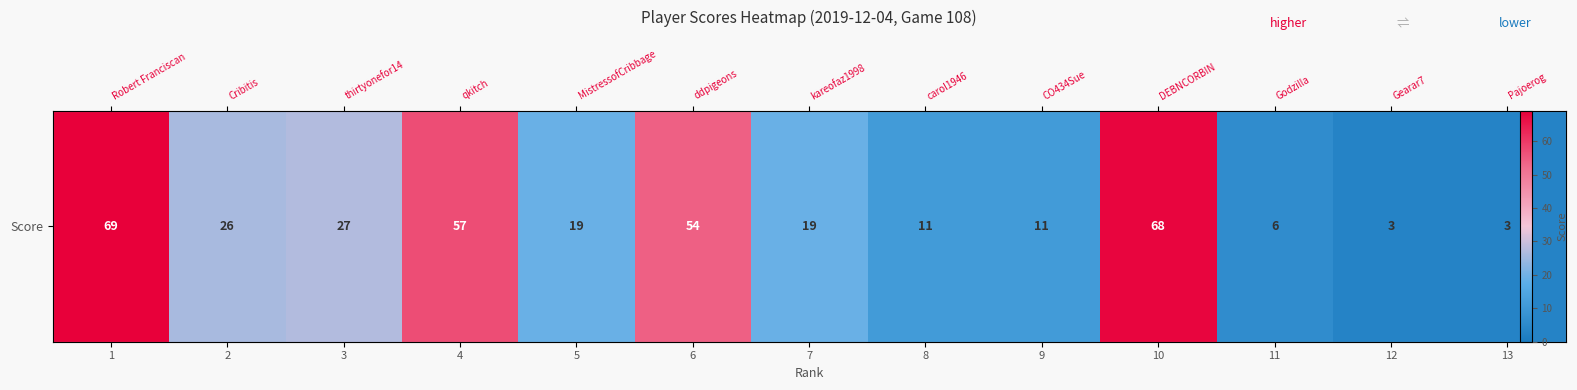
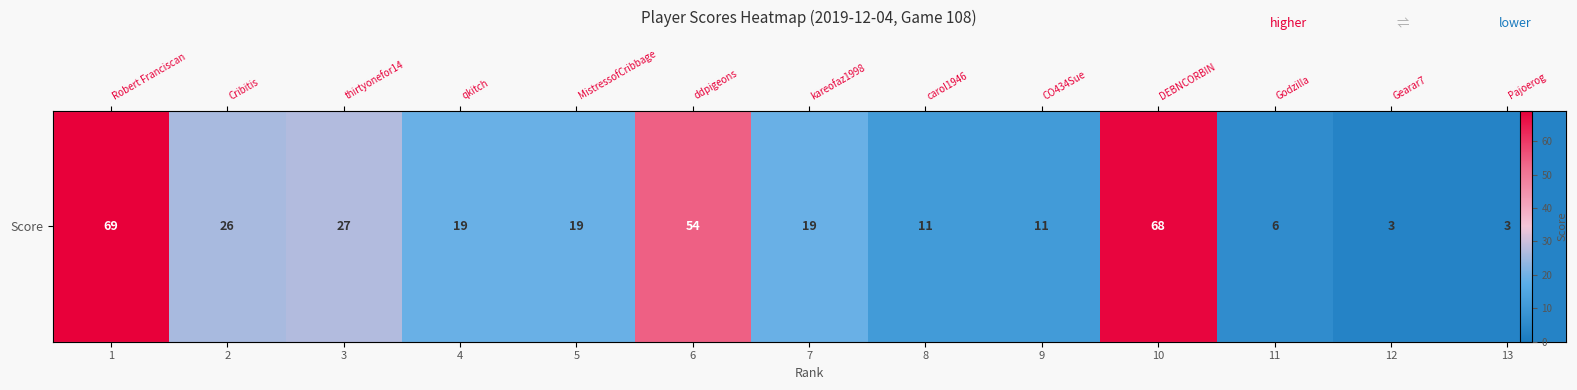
Score, 4: 57 -> 19
